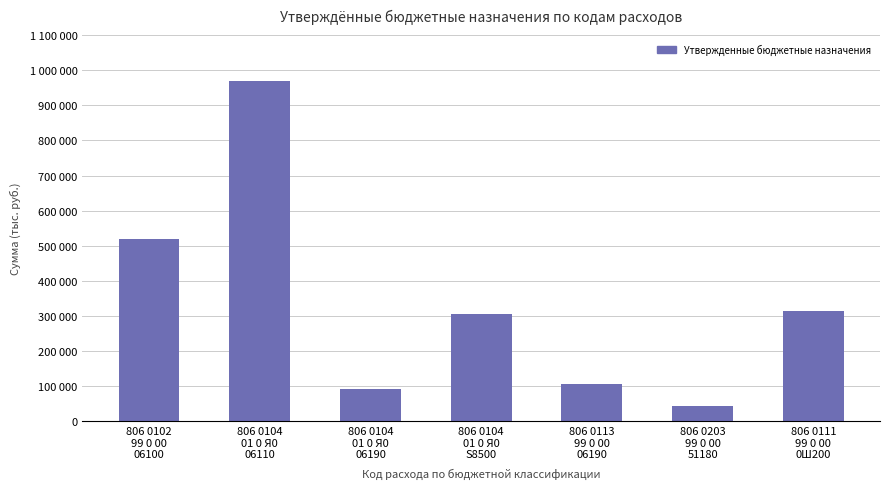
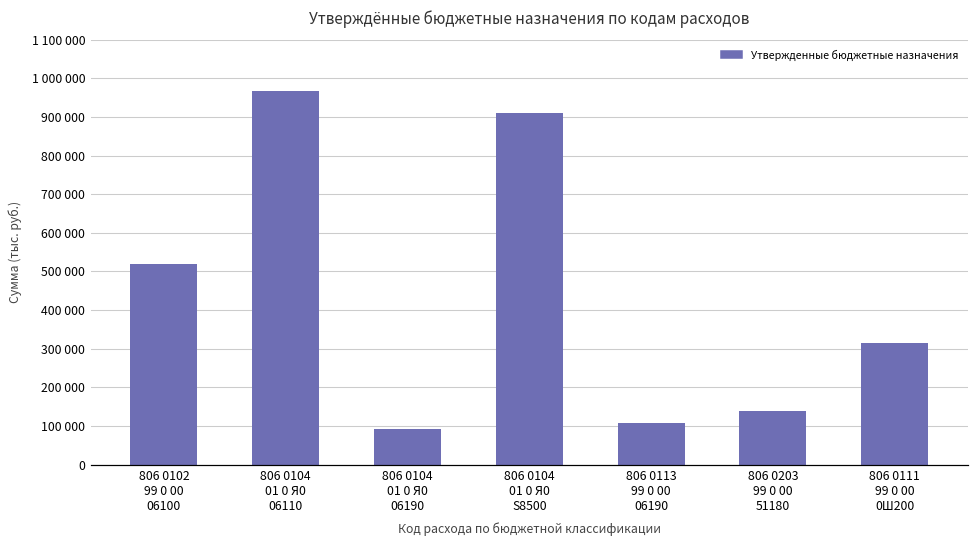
806 0104 01 0 Я0 S8500: 300000 -> 910000
806 0203 99 0 00 51180: 40000 -> 140000
